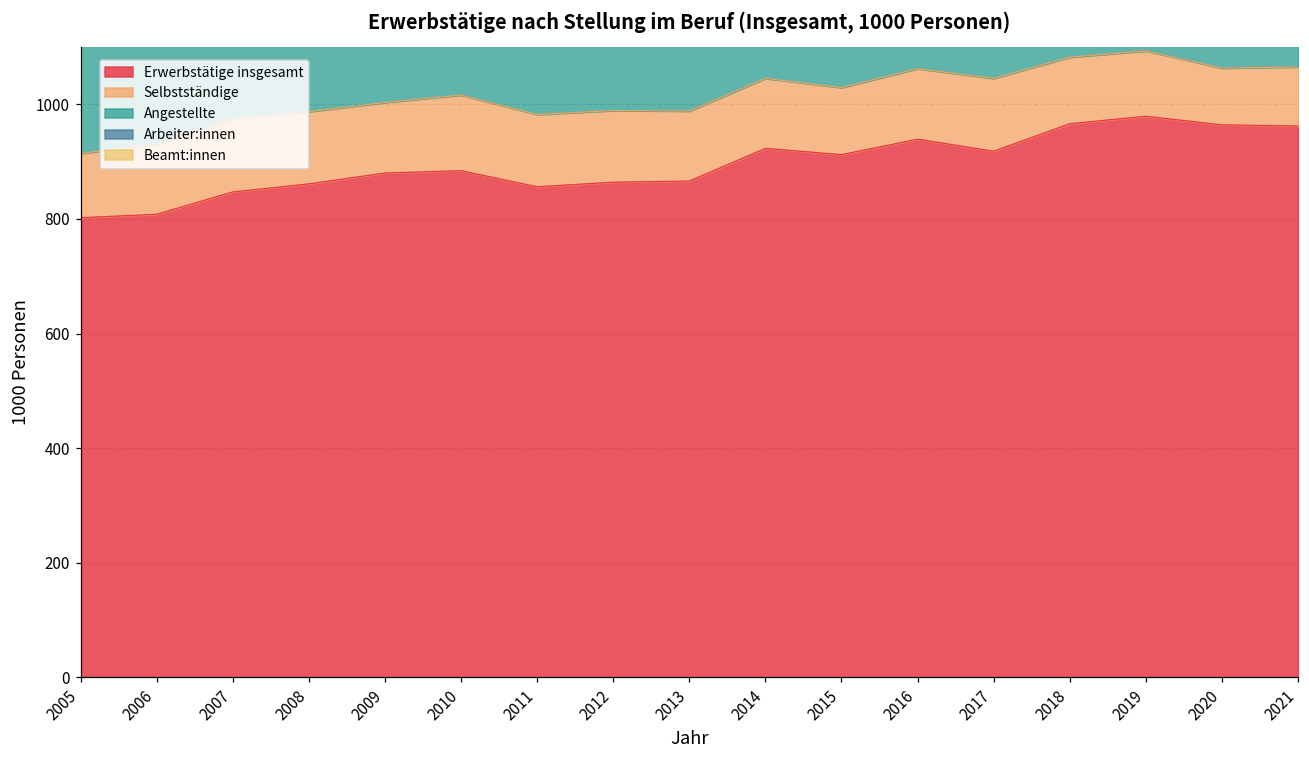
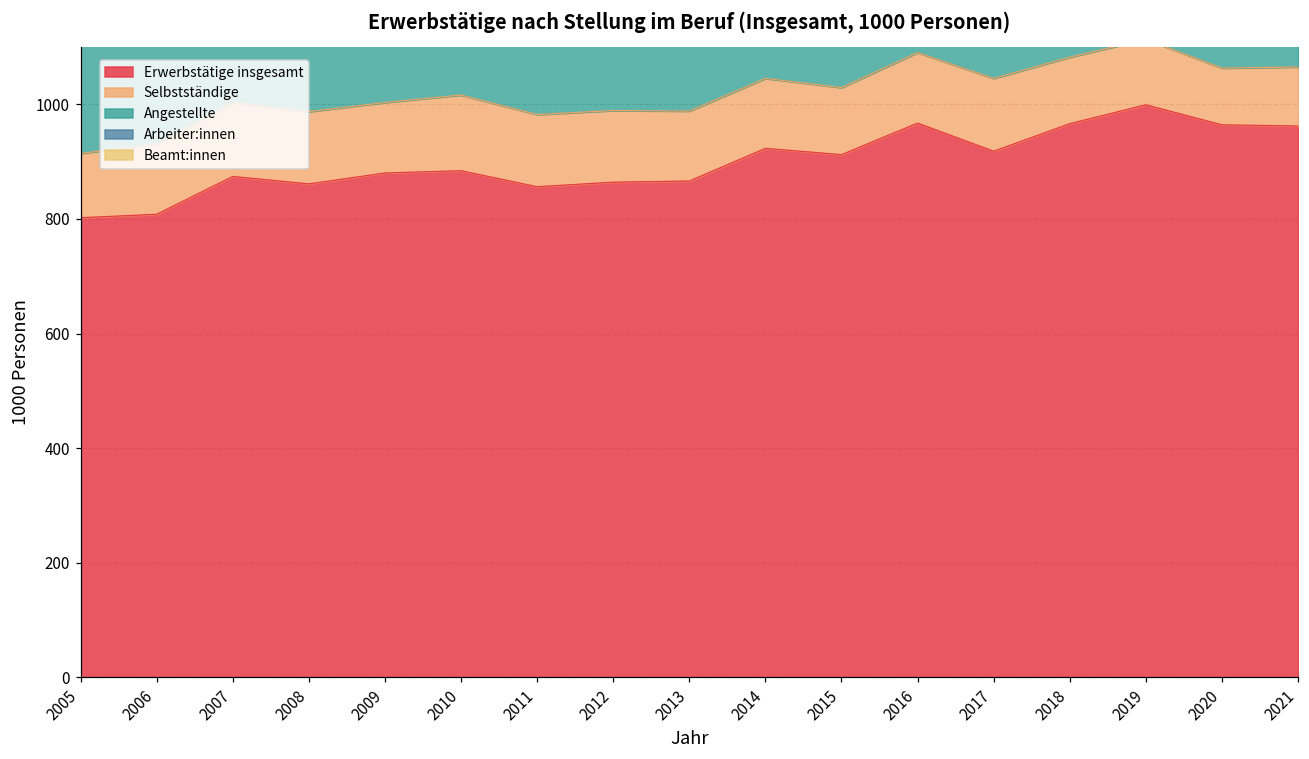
Erwerbstätige insgesamt, 2007: 850 -> 870
Erwerbstätige insgesamt, 2016: 940 -> 970
Erwerbstätige insgesamt, 2019: 980 -> 1000
